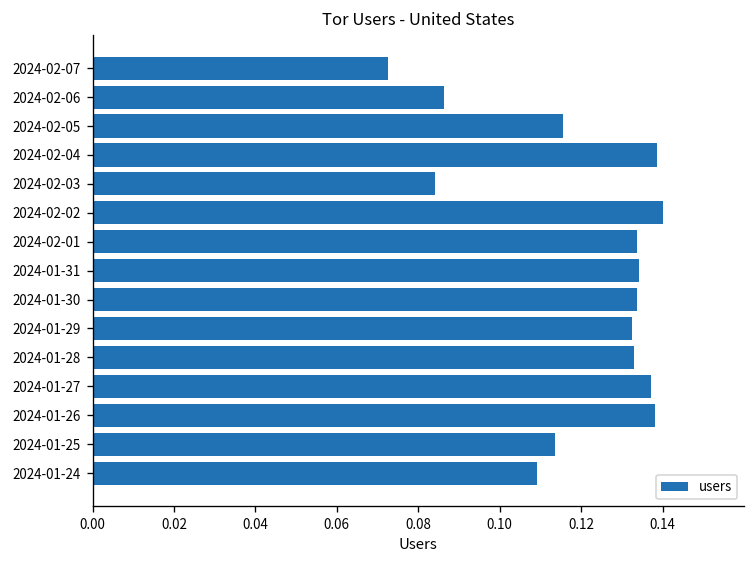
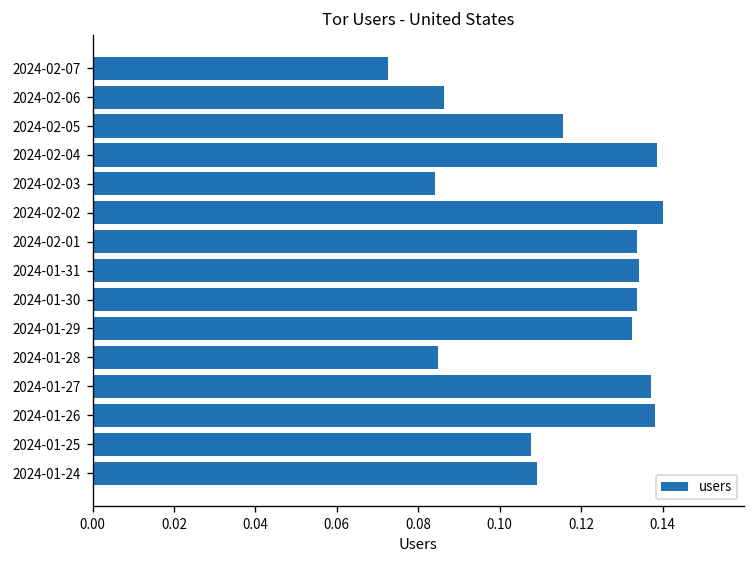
2024-01-28: 0.133 -> 0.085
2024-01-25: 0.114 -> 0.108
